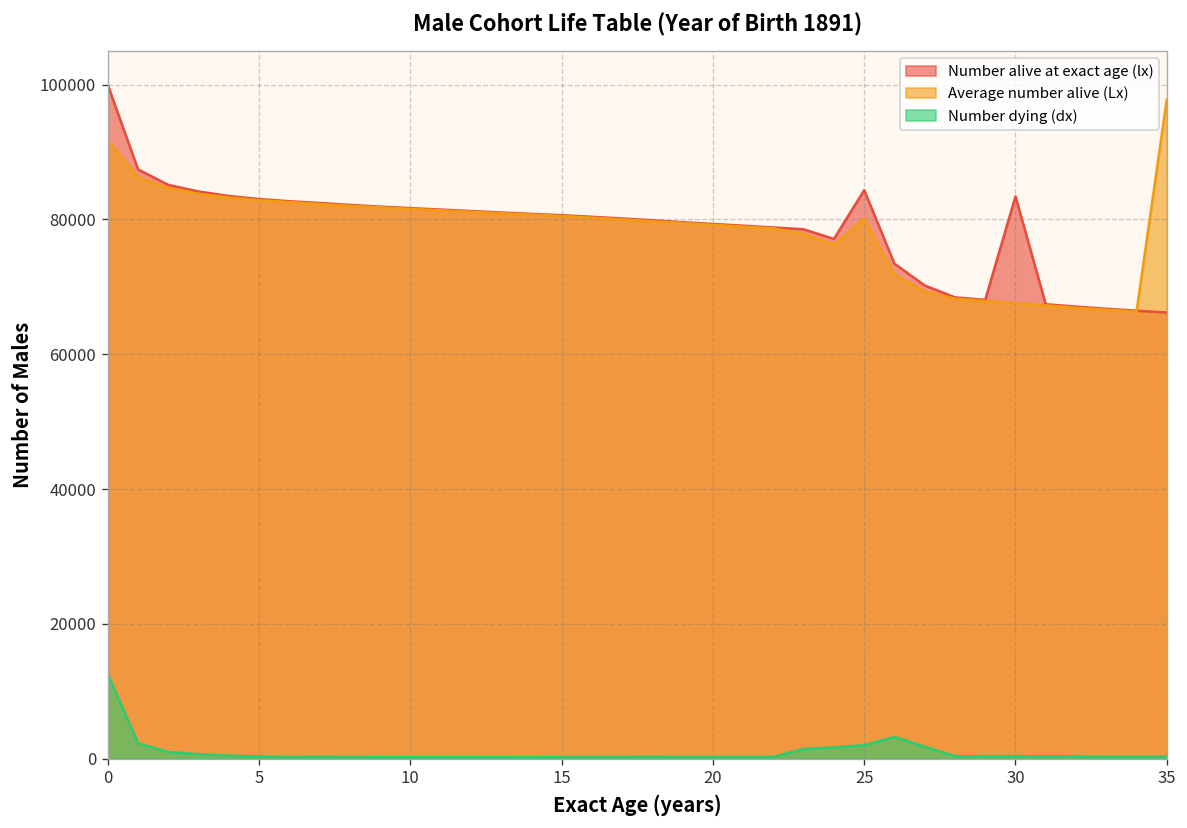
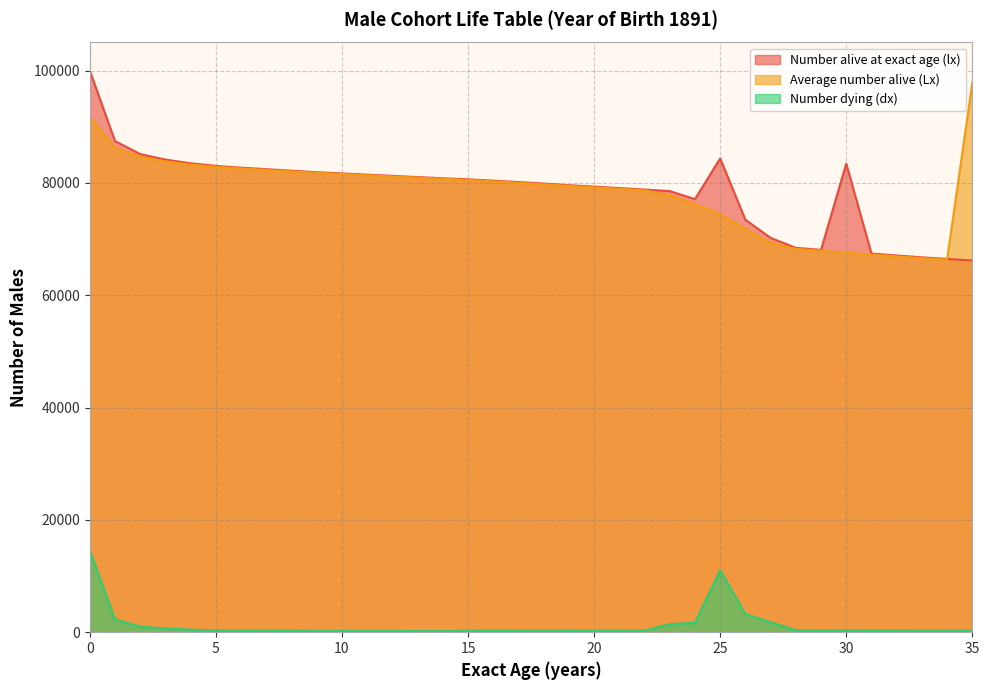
Number dying (dx), 0: 13000 -> 15000
Average number alive (Lx), 25: 80000 -> 74000
Number dying (dx), 25: 2000 -> 11000
